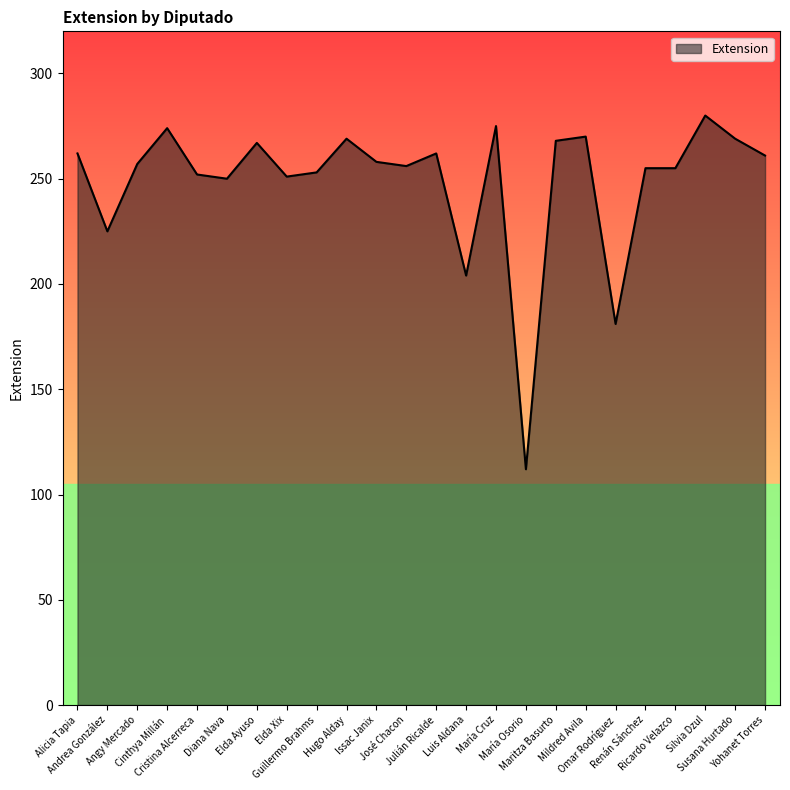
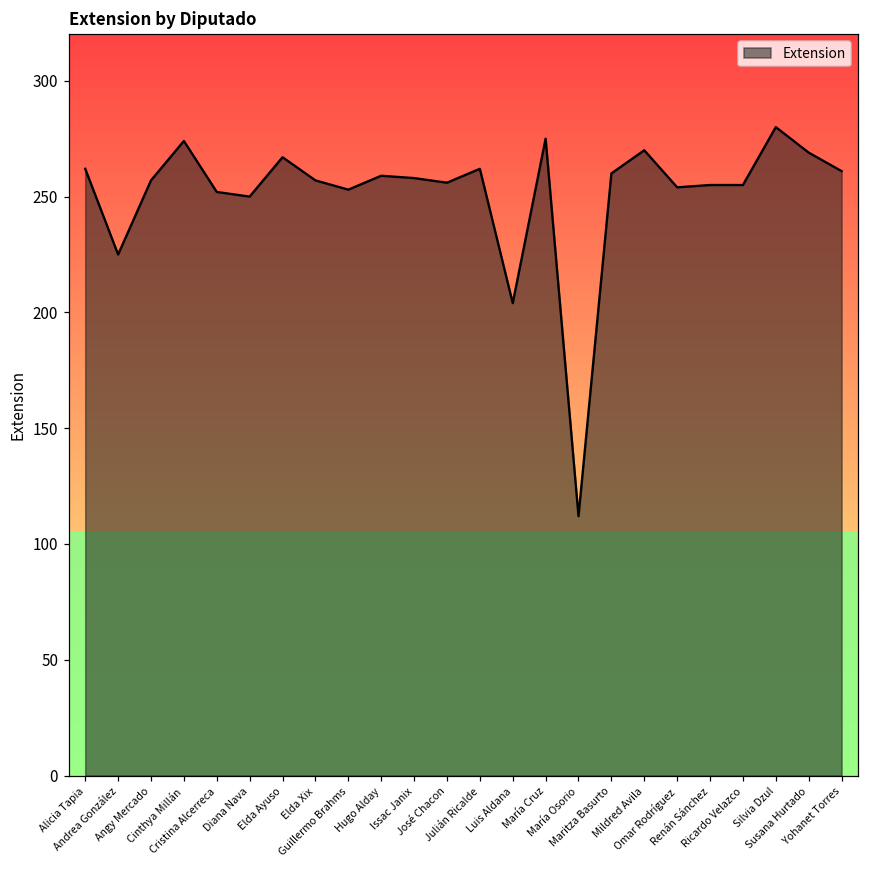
Elda Xix: 251 -> 257
Hugo Alday: 269 -> 259
Maritza Basurto: 268 -> 260
Omar Rodríguez: 181 -> 254
